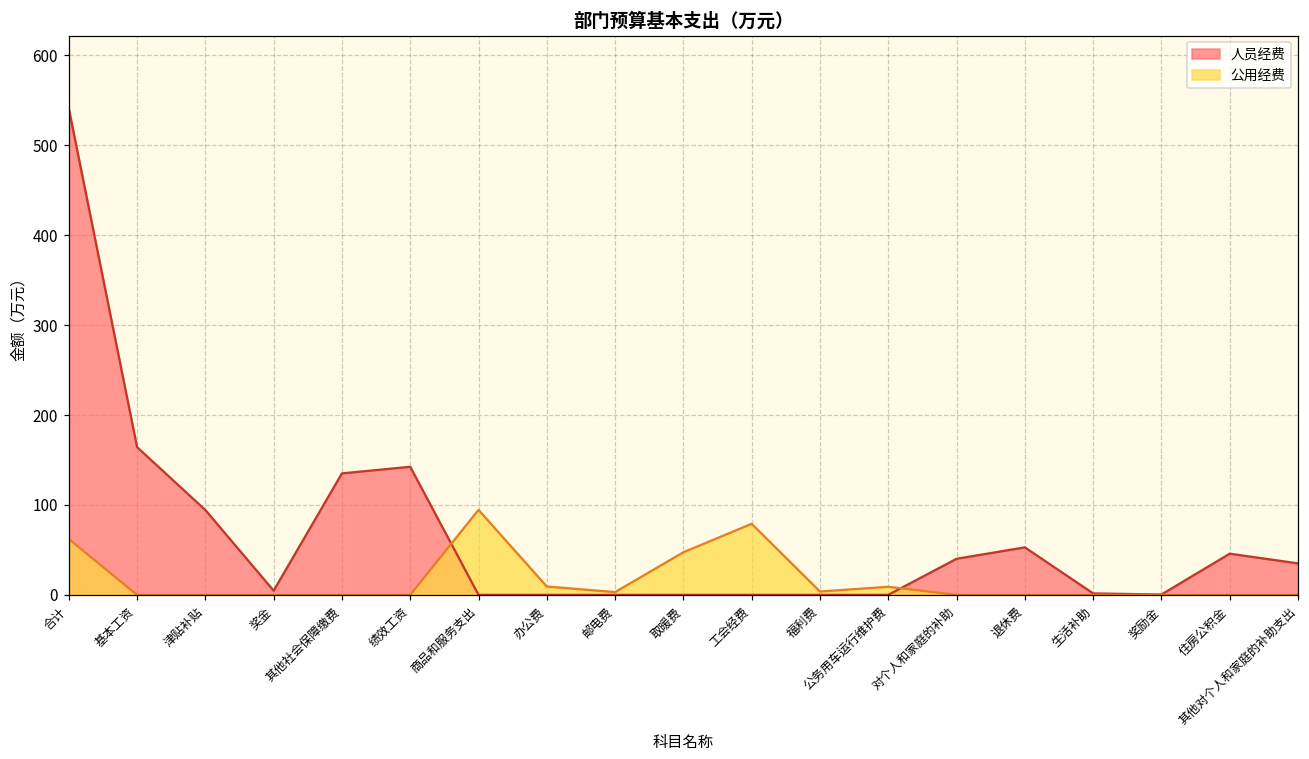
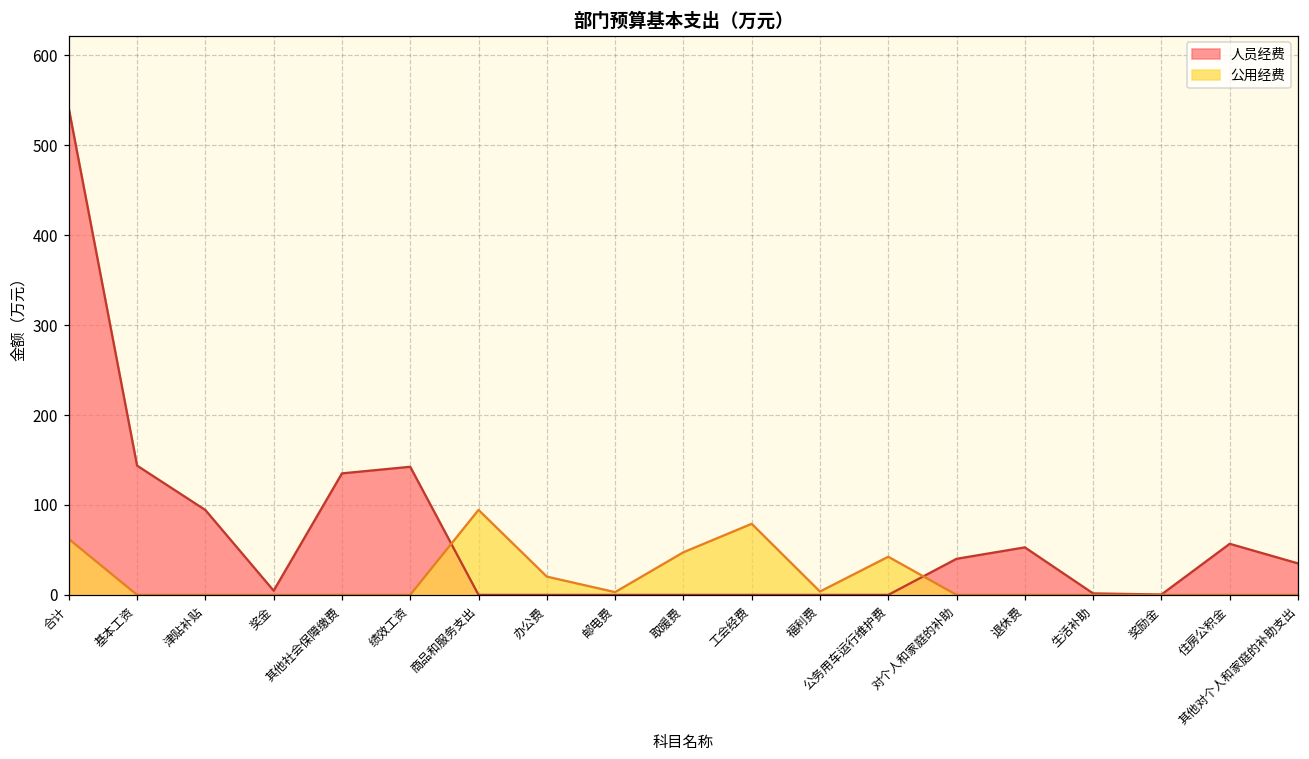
人员经费, 基本工资: 160 -> 140
公用经费, 办公费: 10 -> 20
公用经费, 公务用车运行维护费: 10 -> 40
人员经费, 住房公积金: 50 -> 60
